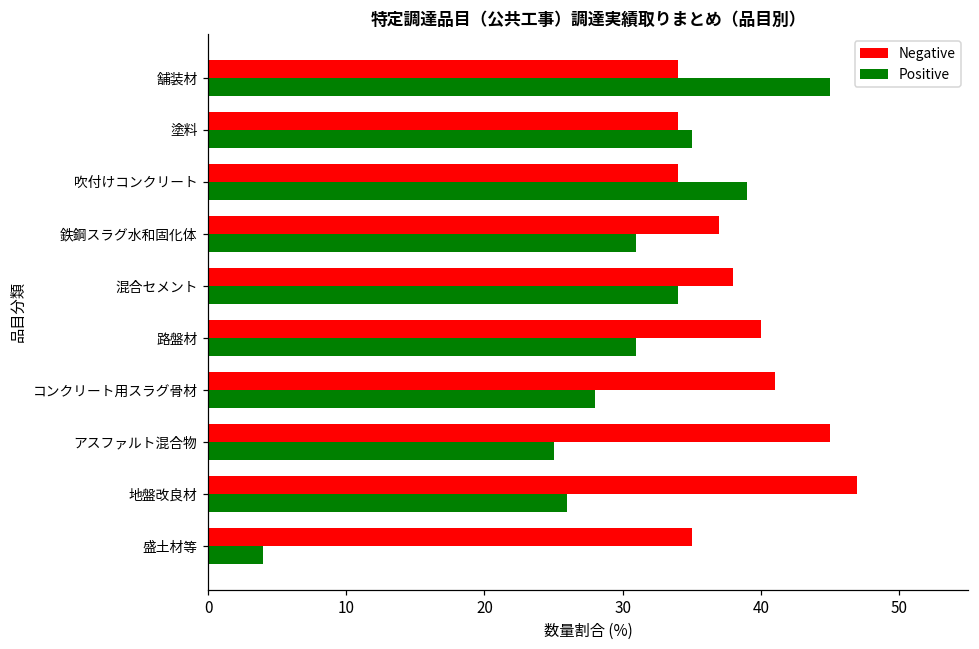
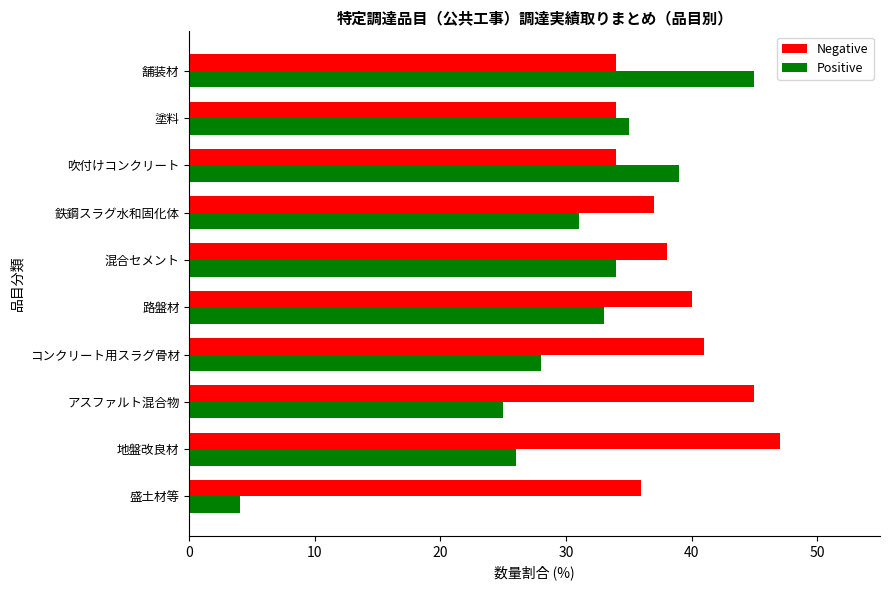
Positive, 路盤材: 31 -> 33
Negative, 盛土材等: 35 -> 36
